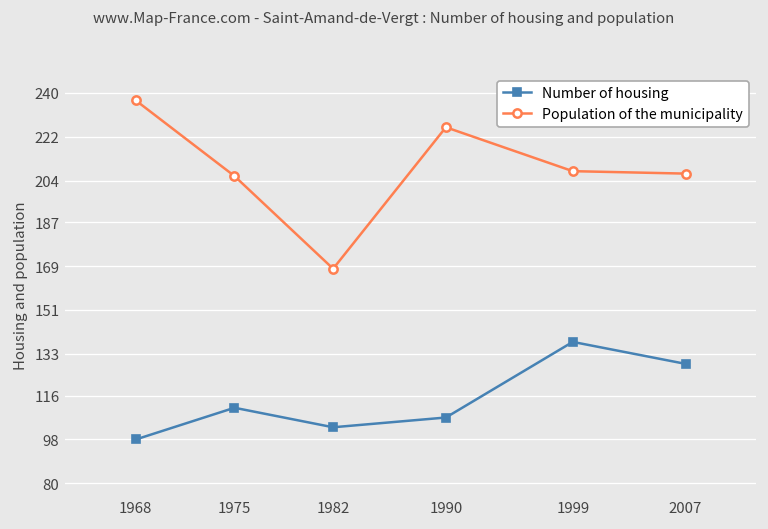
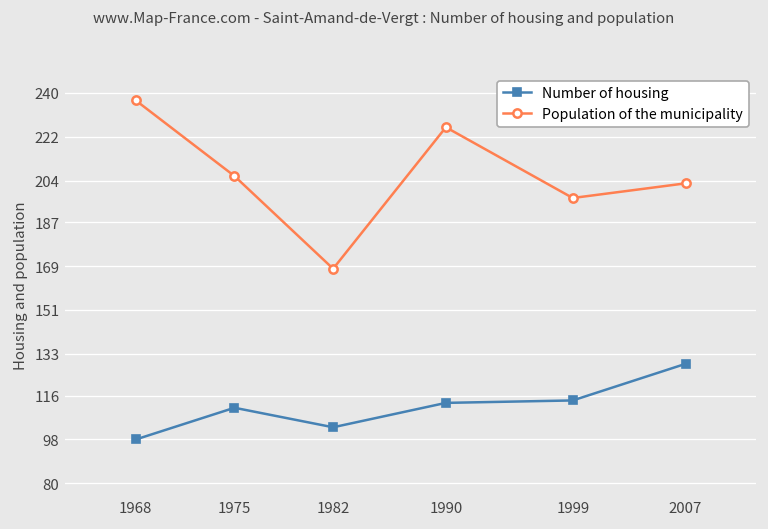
Number of housing, 1990: 107 -> 113
Number of housing, 1999: 138 -> 114
Population of the municipality, 1999: 208 -> 197
Population of the municipality, 2007: 207 -> 203
